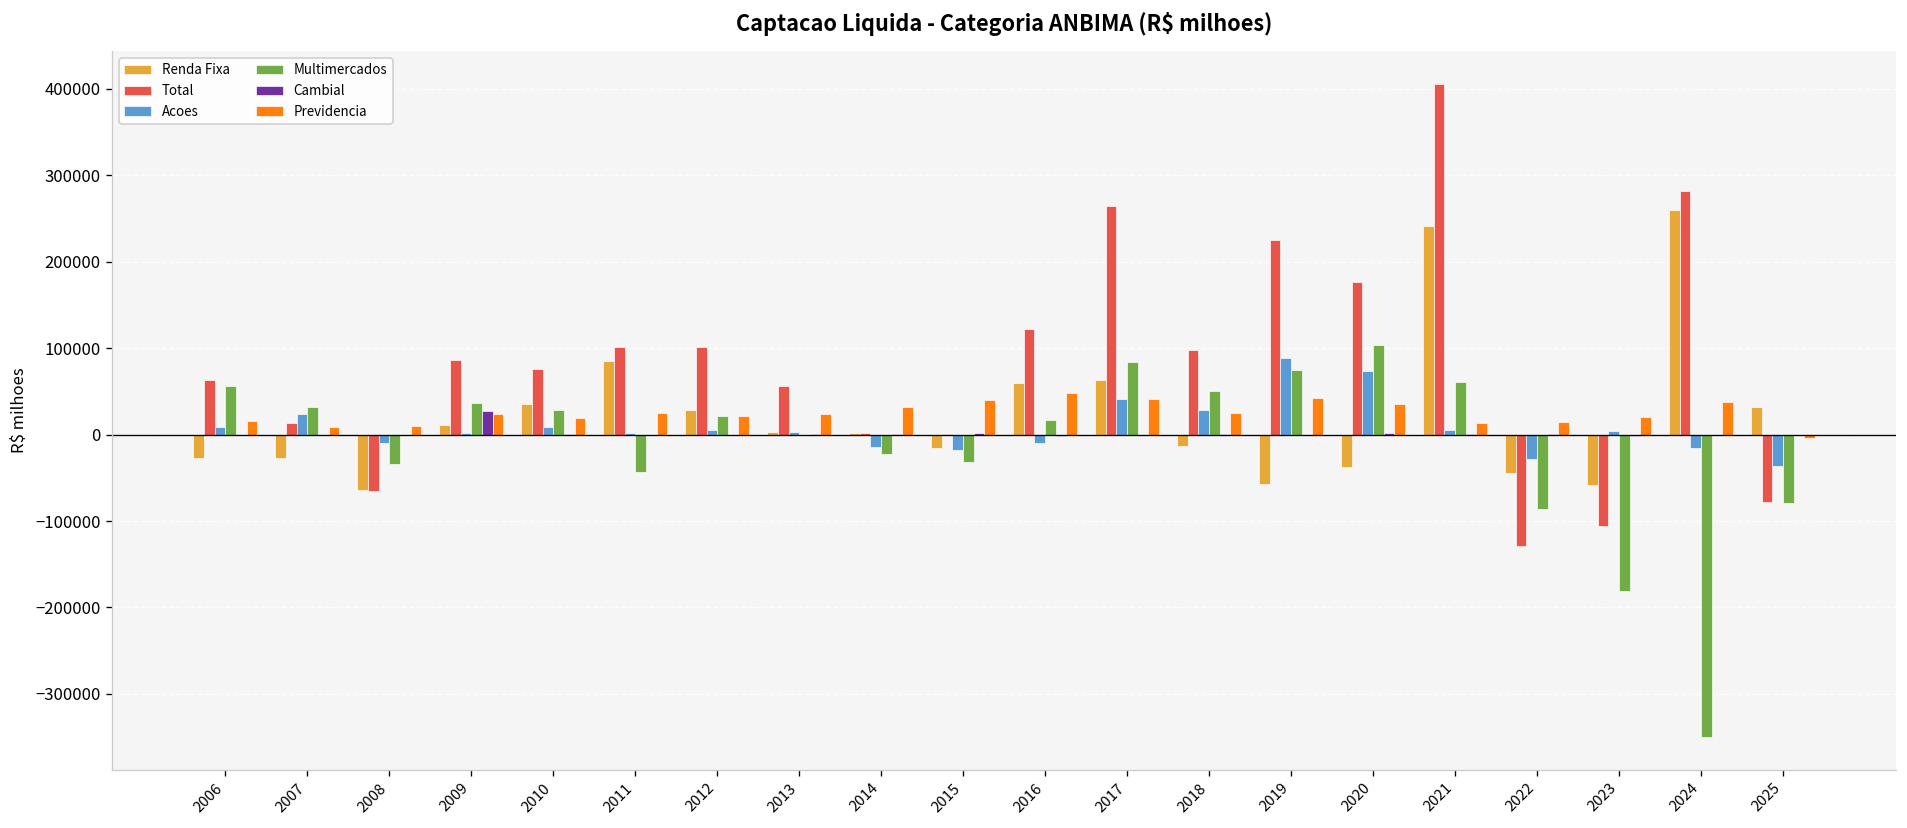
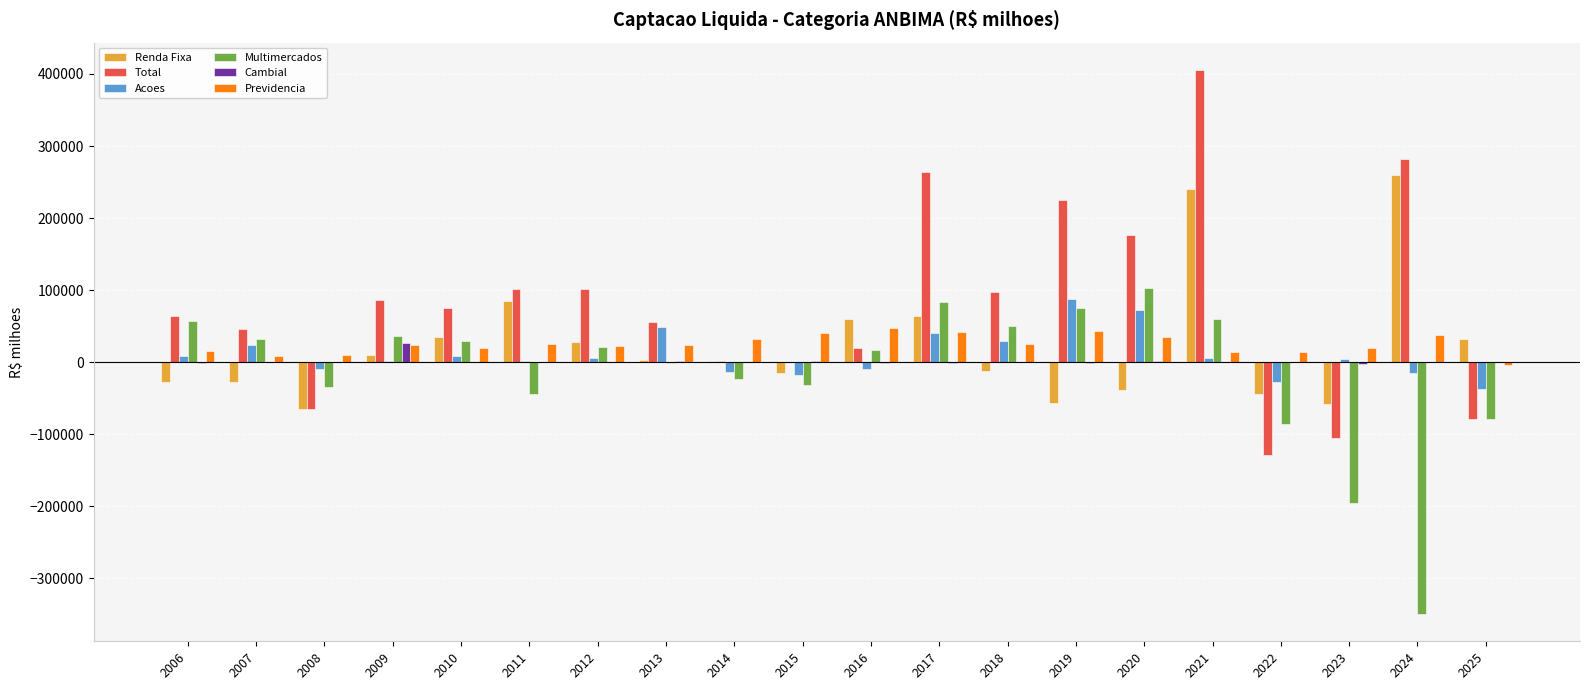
Total, 2007: 10000 -> 50000
Acoes, 2013: 0 -> 50000
Total, 2016: 120000 -> 20000
Multimercados, 2023: -180000 -> -200000
